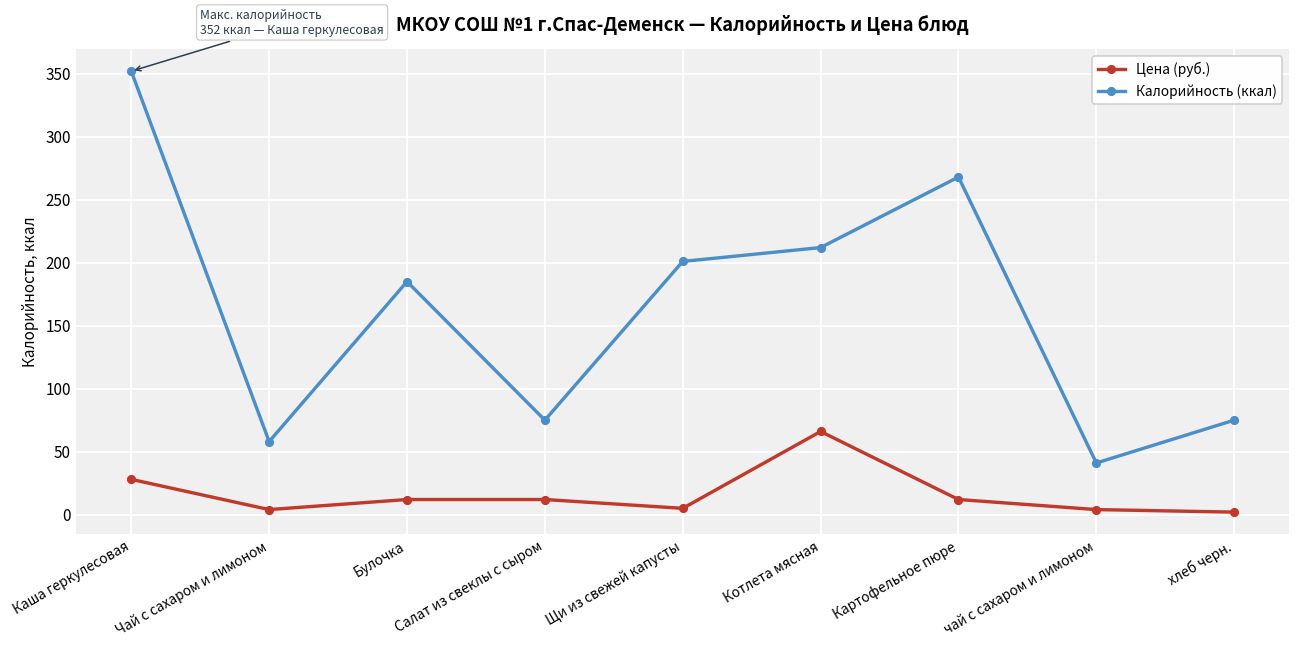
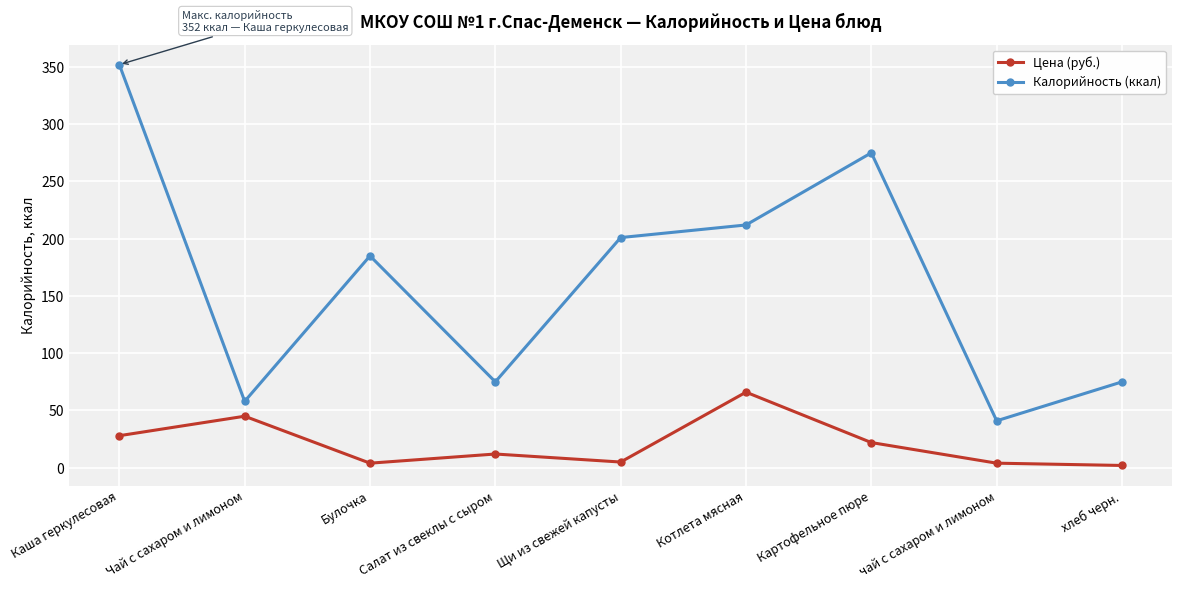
Цена (руб.), Чай с сахаром и лимоном: 4 -> 45
Цена (руб.), Булочка: 12 -> 4
Калорийность (ккал), Картофельное пюре: 268 -> 275
Цена (руб.), Картофельное пюре: 12 -> 22
